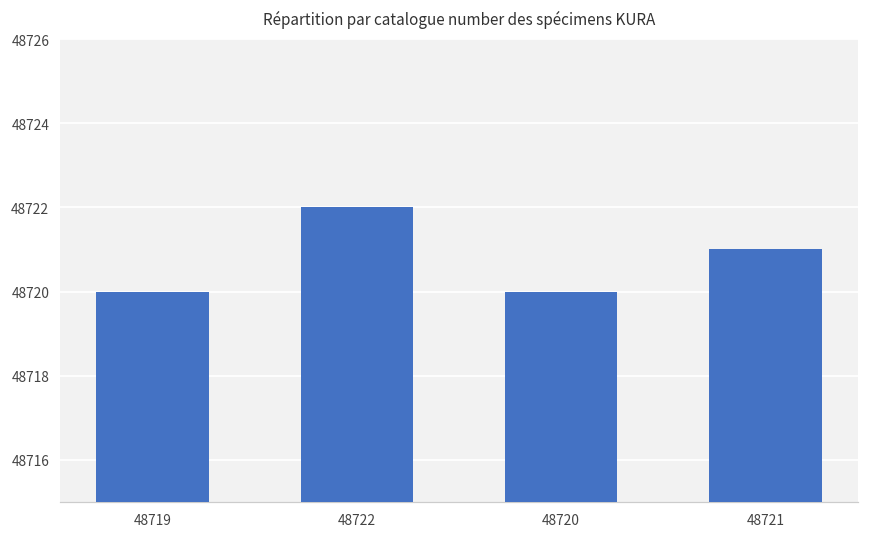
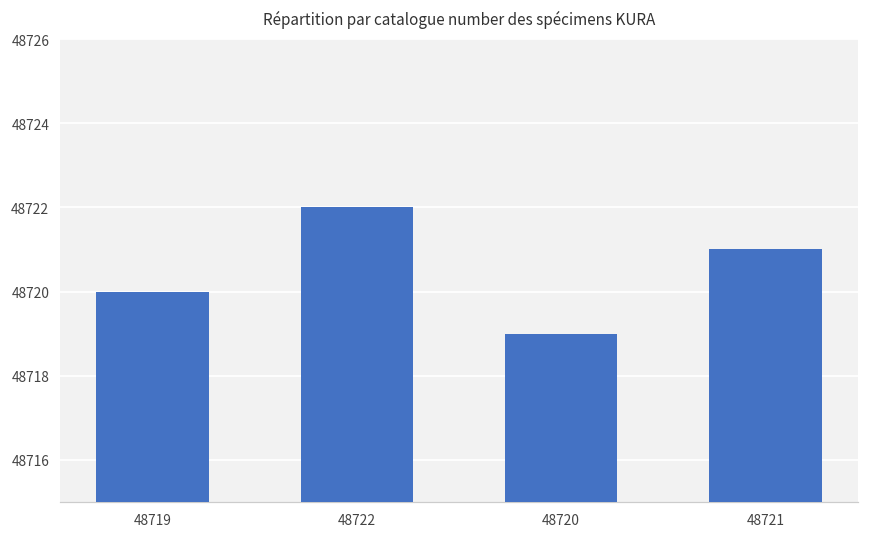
48720: 48720 -> 48719
